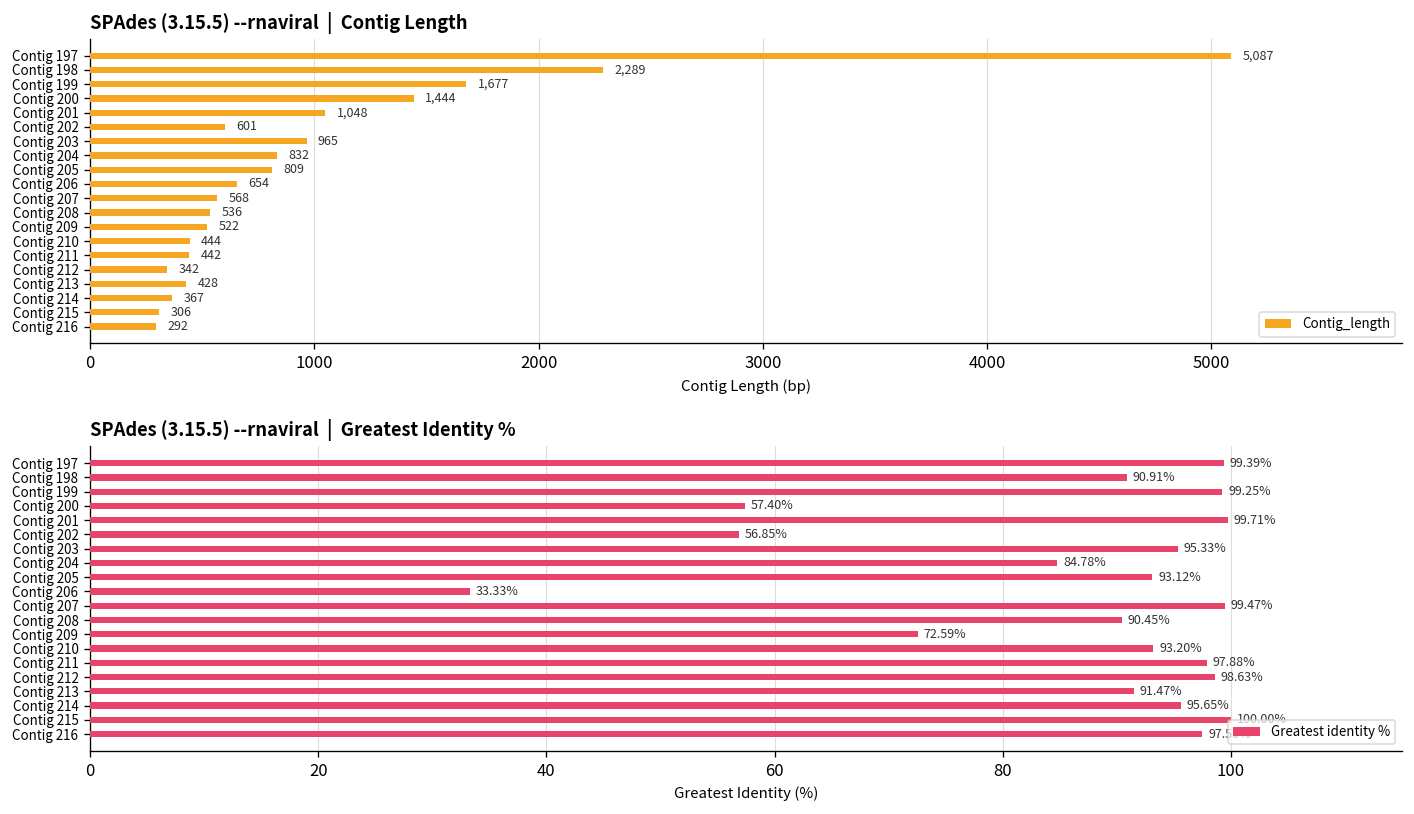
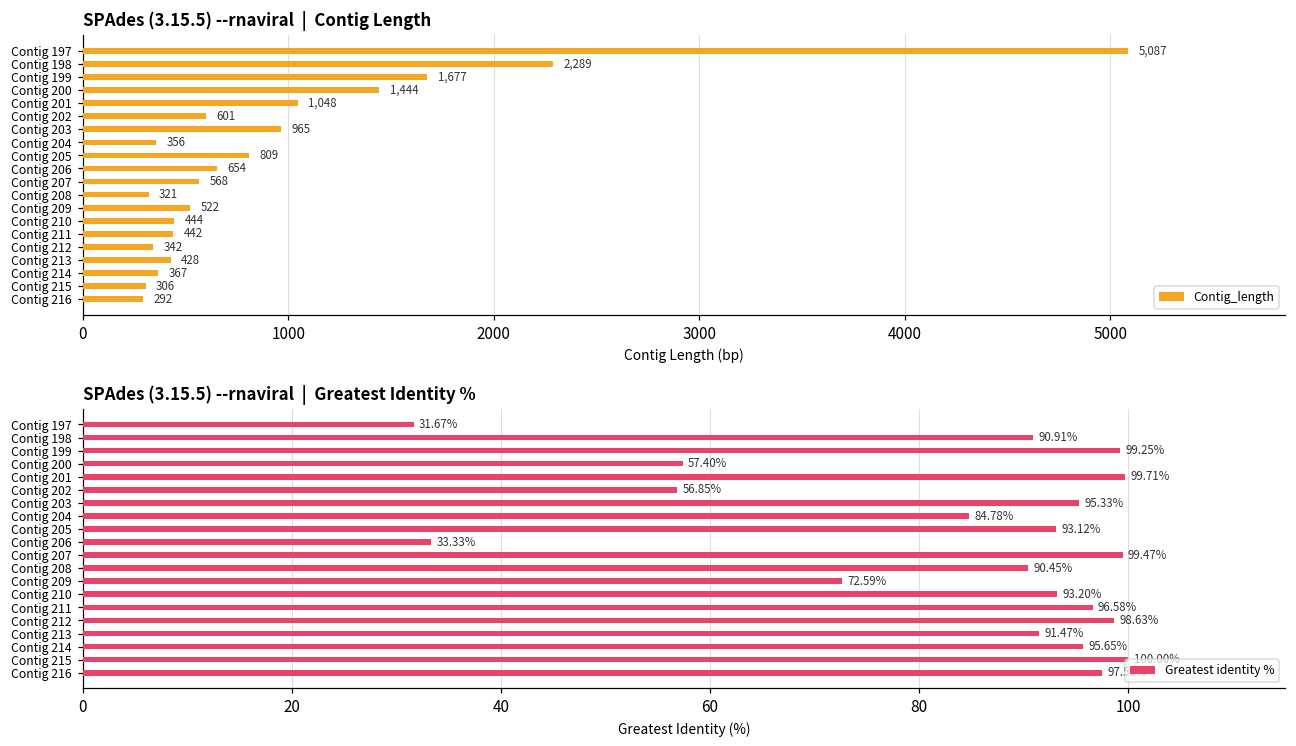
SPAdes (3.15.5) --rnaviral | Contig Length, Contig 204: 832 -> 356
SPAdes (3.15.5) --rnaviral | Contig Length, Contig 208: 536 -> 321
SPAdes (3.15.5) --rnaviral | Greatest Identity %, Contig 197: 99.39% -> 31.67%
SPAdes (3.15.5) --rnaviral | Greatest Identity %, Contig 211: 97.88% -> 96.58%
